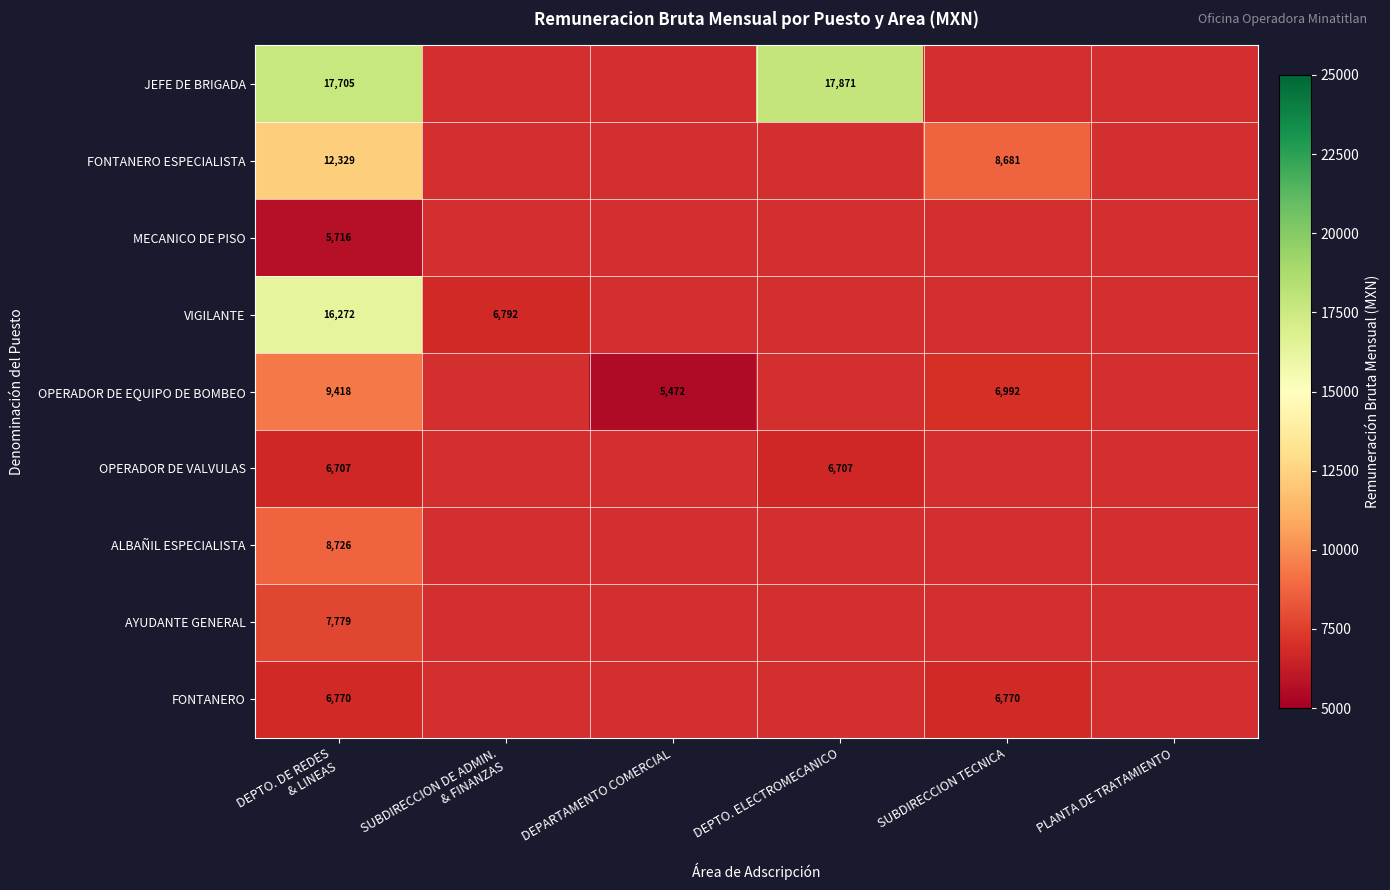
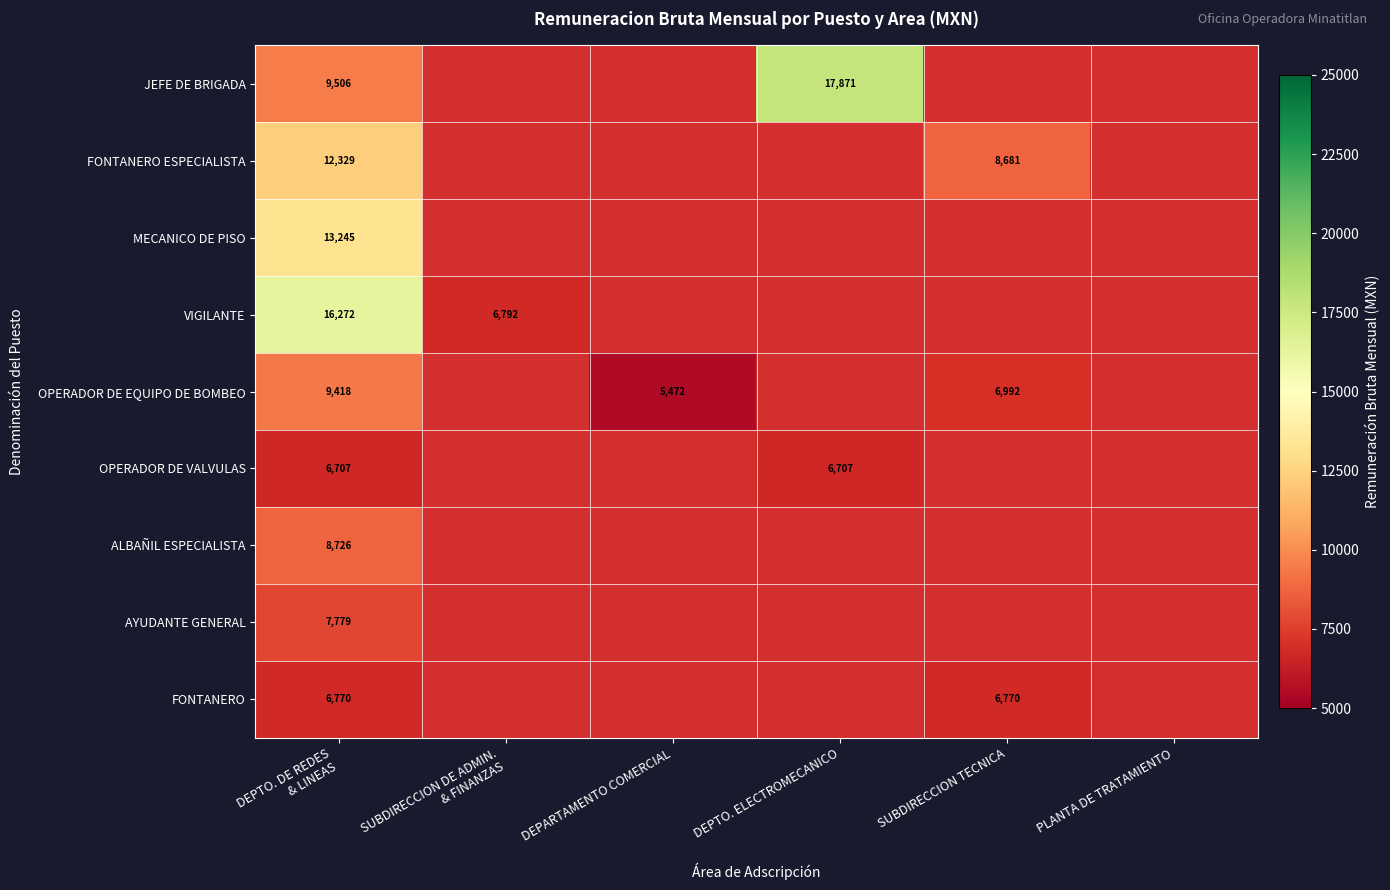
JEFE DE BRIGADA, DEPTO. DE REDES & LINEAS: 17,705 -> 9,506
MECANICO DE PISO, DEPTO. DE REDES & LINEAS: 5,716 -> 13,245
